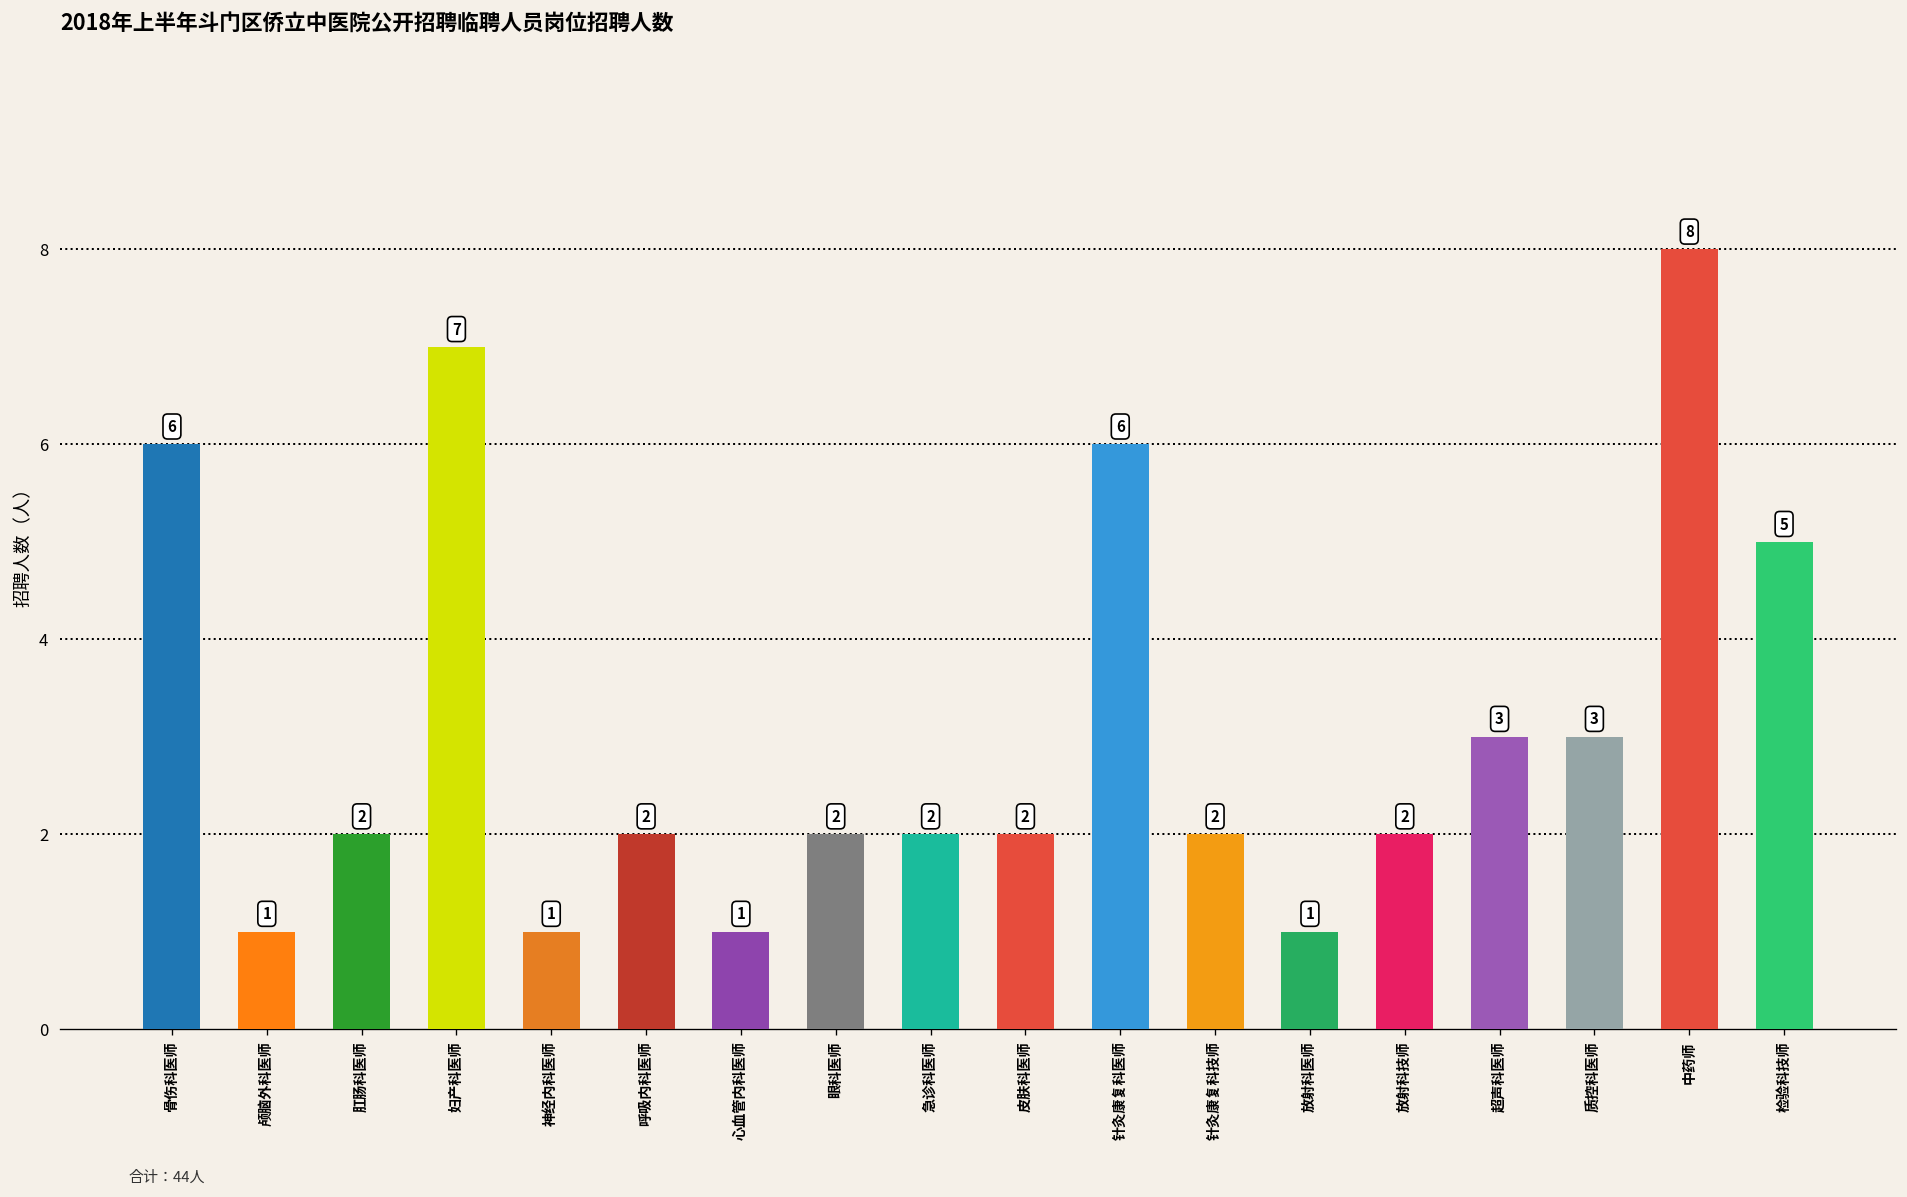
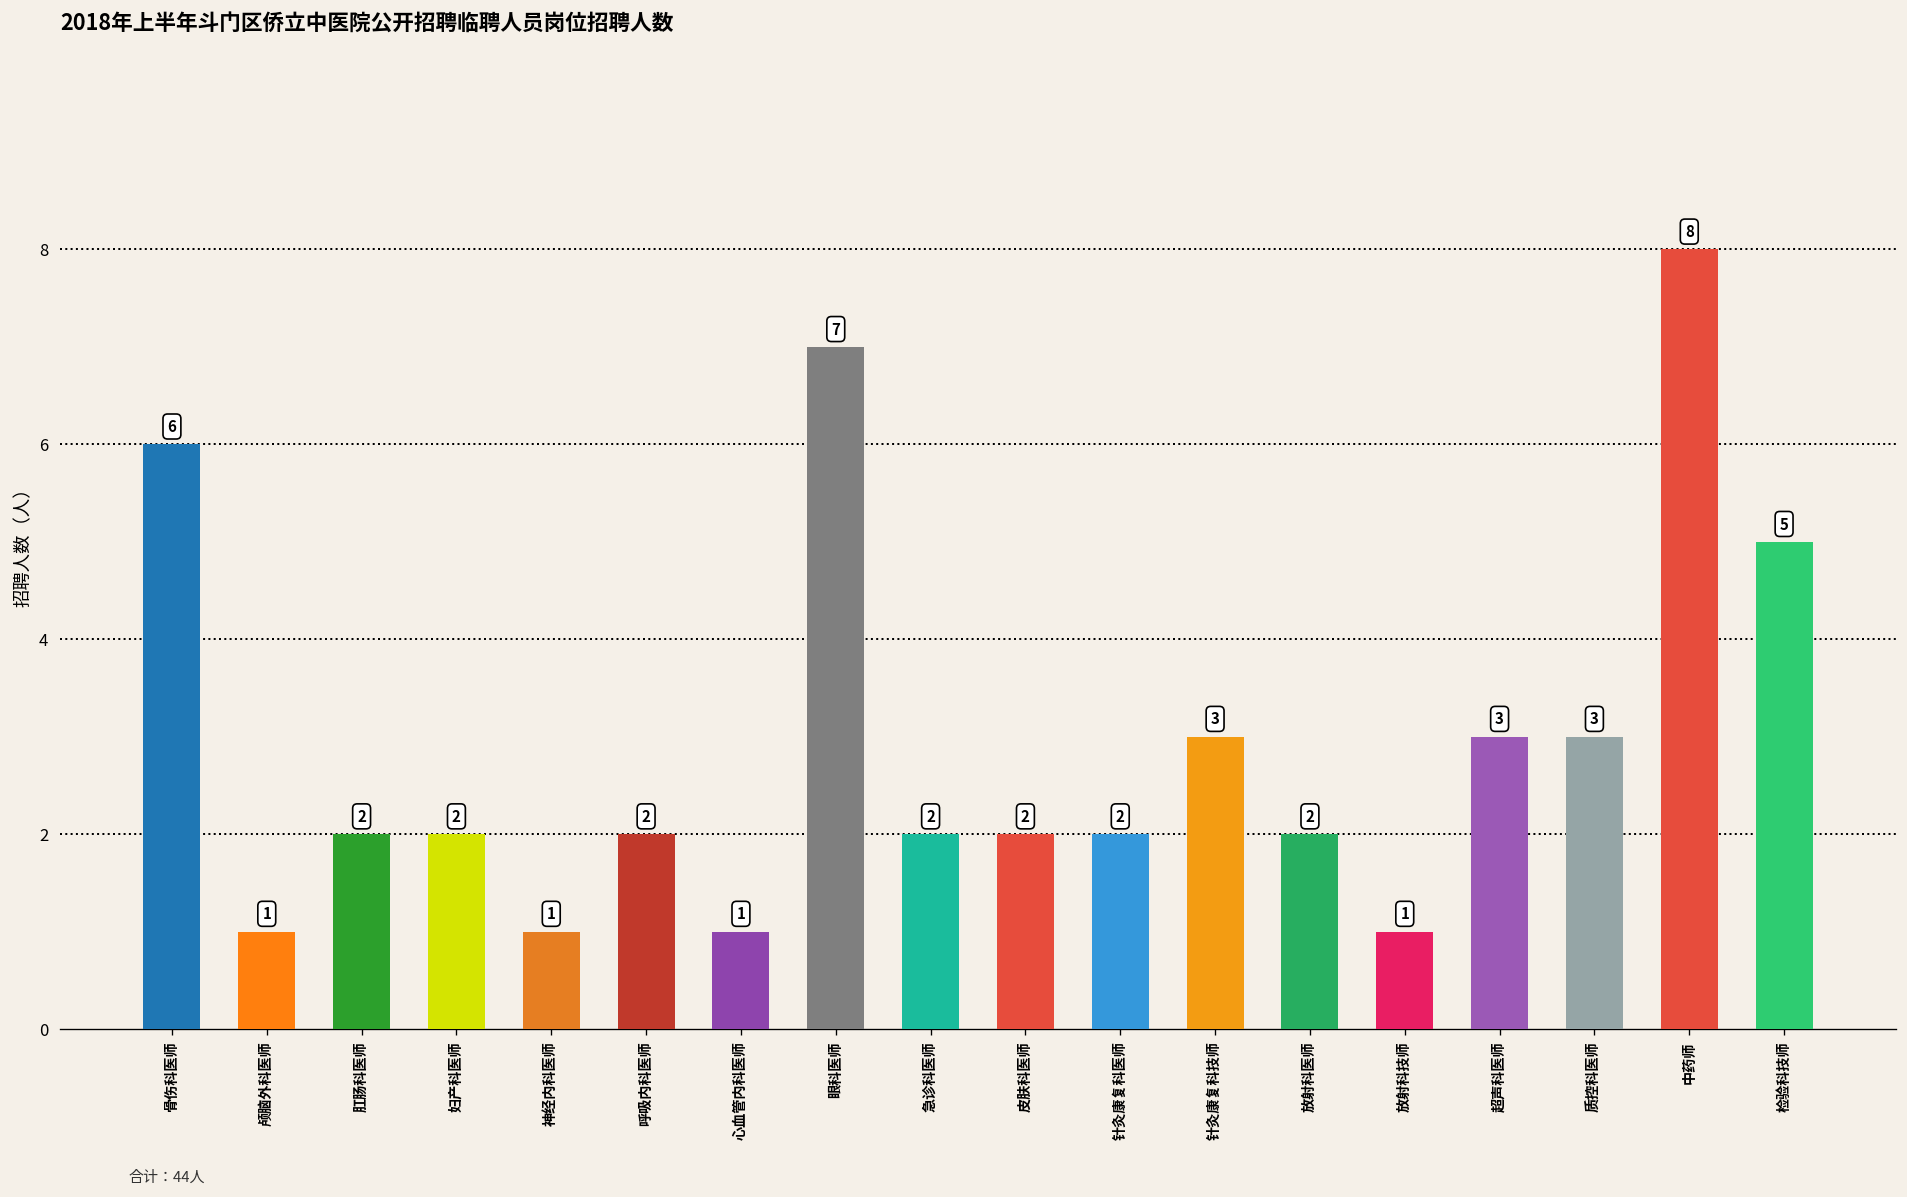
妇产科医师: 7 -> 2
眼科医师: 2 -> 7
针灸康复科医师: 6 -> 2
针灸康复科技师: 2 -> 3
放射科医师: 1 -> 2
放射科技师: 2 -> 1
